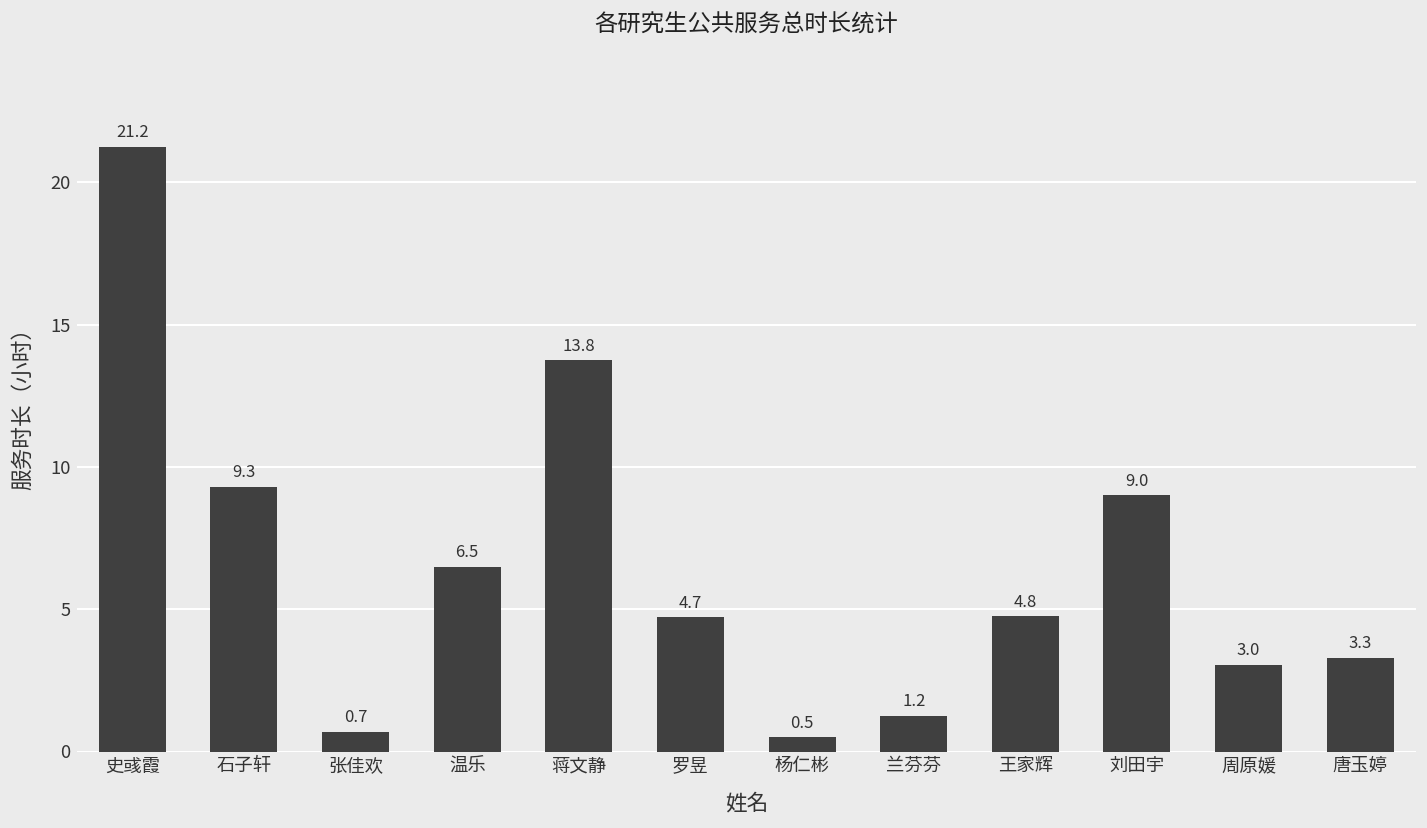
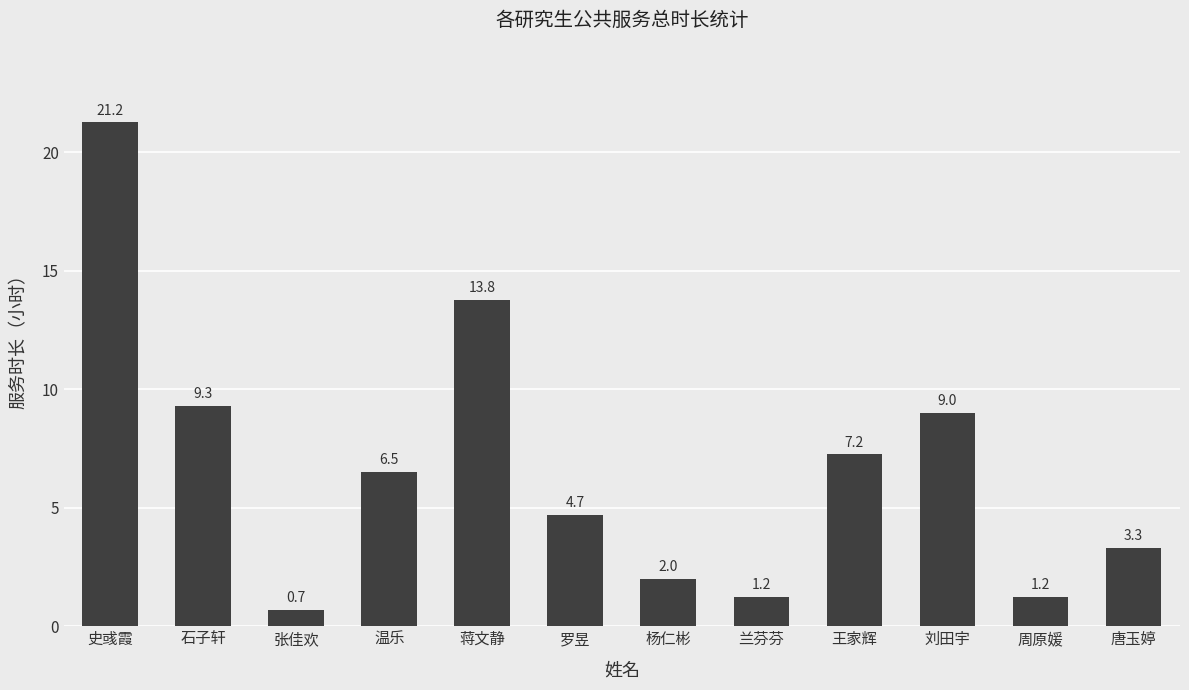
杨仁彬: 0.5 -> 2.0
王家辉: 4.8 -> 7.2
周原媛: 3.0 -> 1.2
